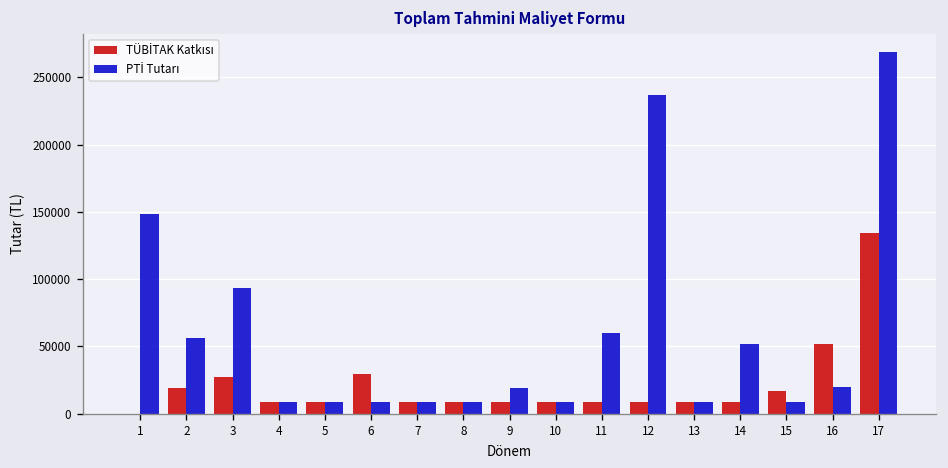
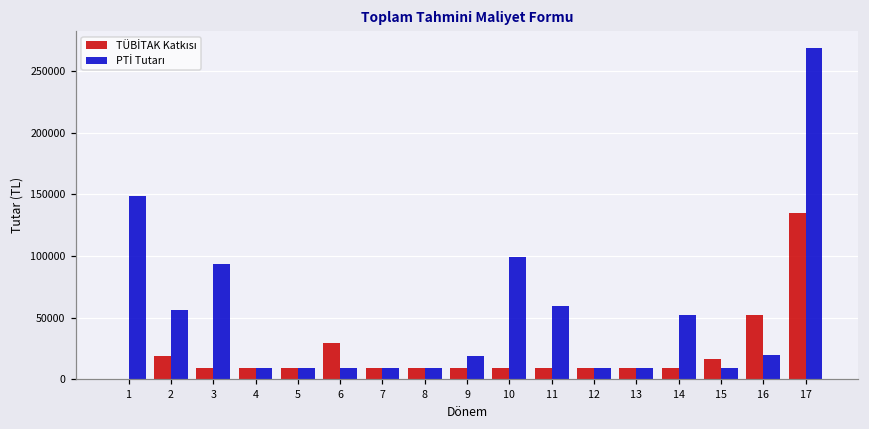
TÜBİTAK Katkısı, 3: 27000 -> 9000
PTİ Tutarı, 10: 9000 -> 99000
PTİ Tutarı, 12: 237000 -> 9000
